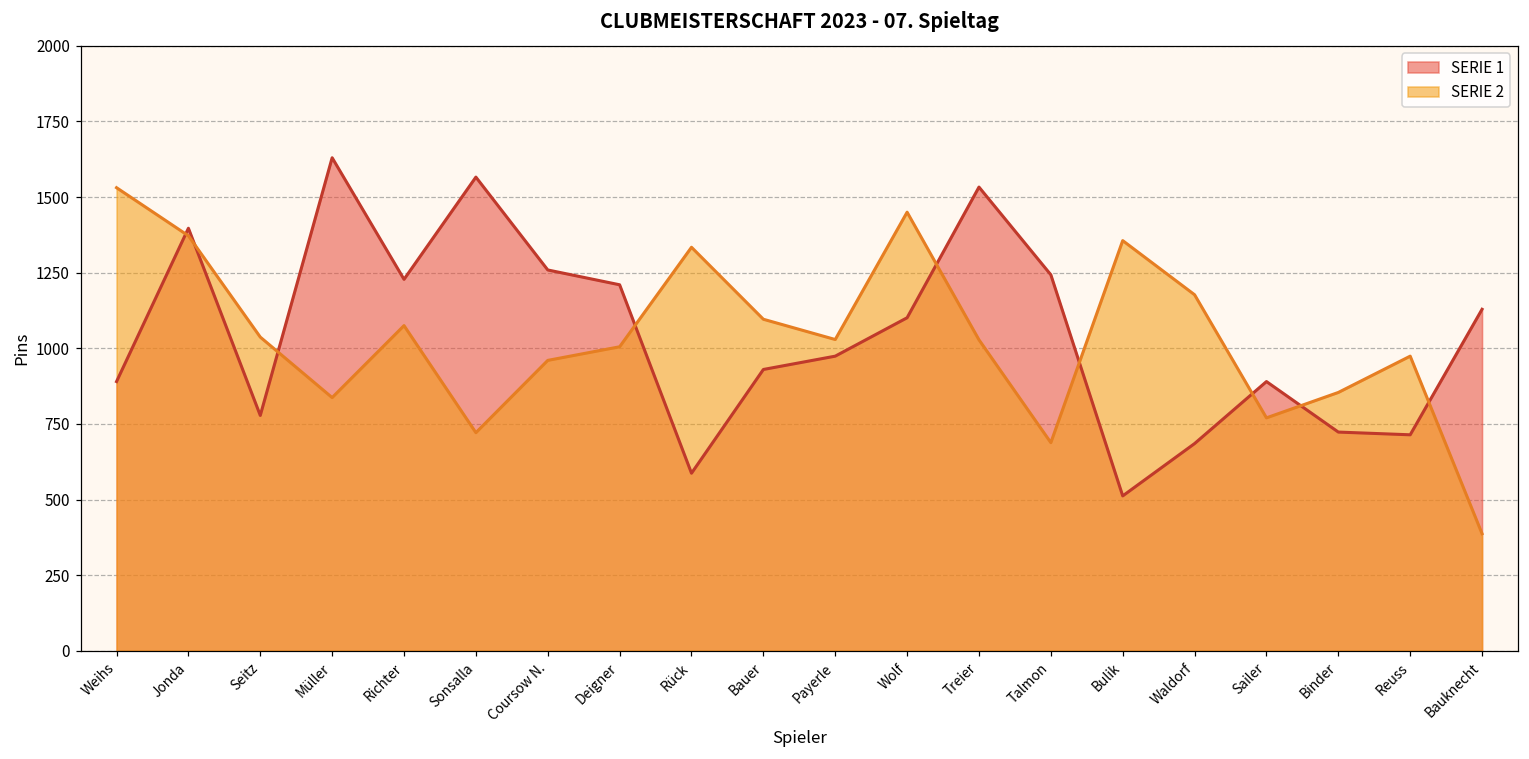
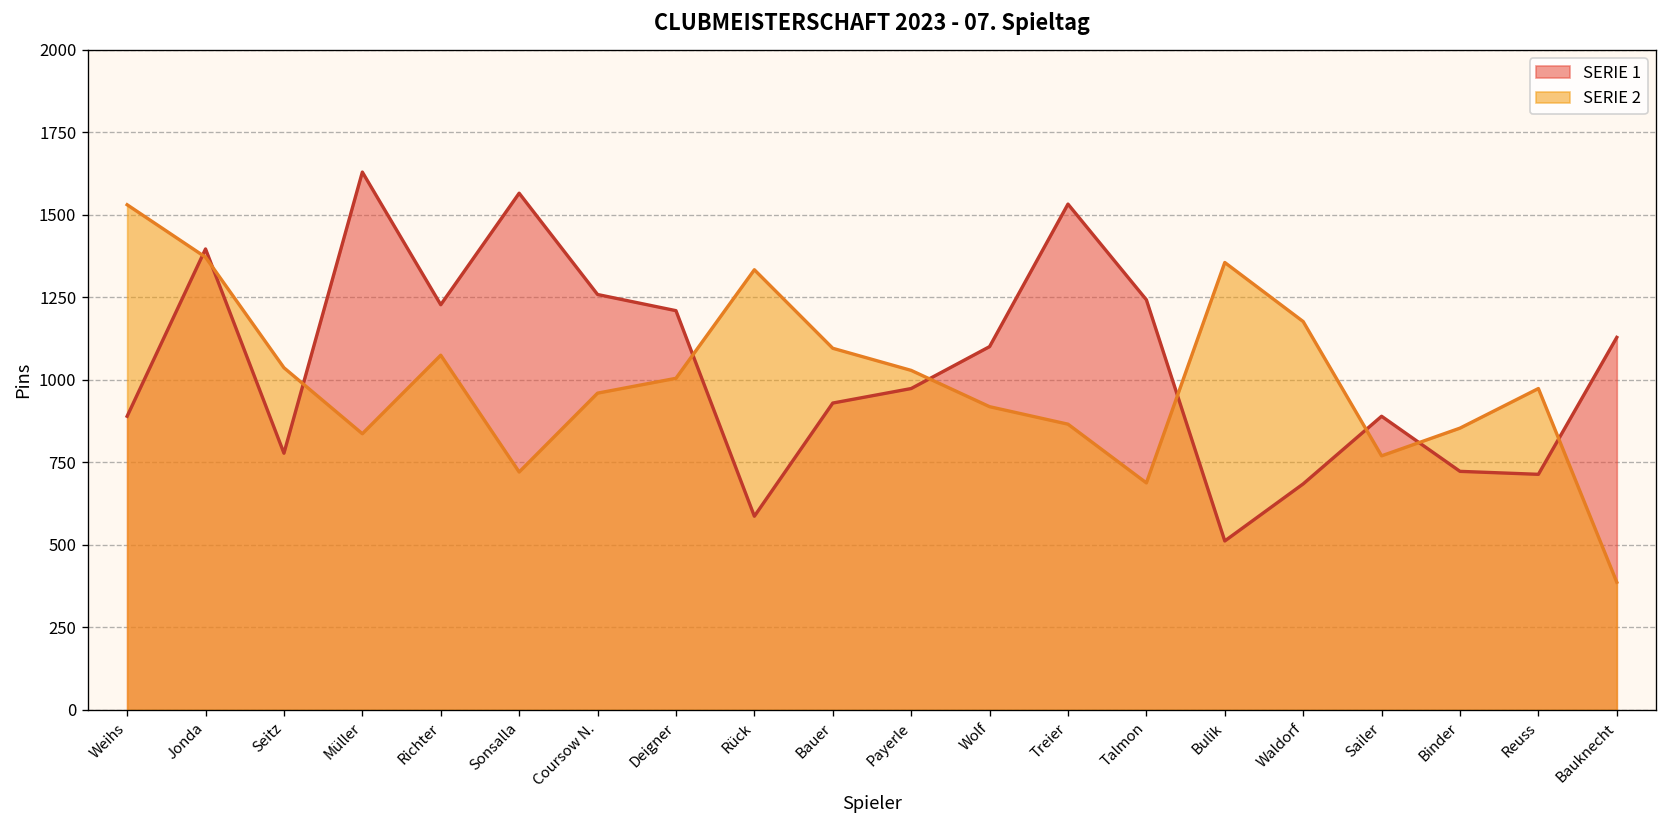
SERIE 2, Wolf: 1450 -> 920
SERIE 2, Treier: 1030 -> 870
